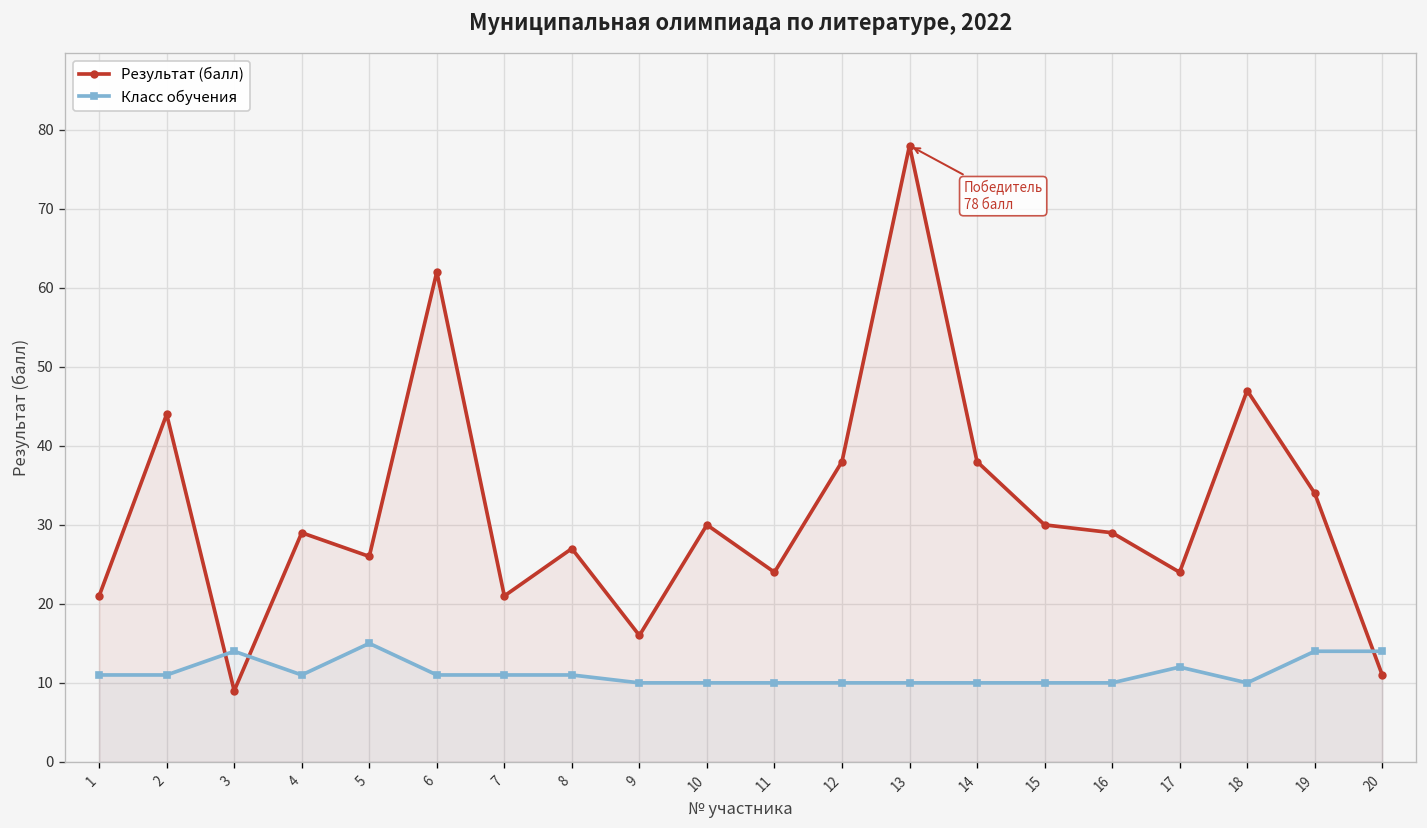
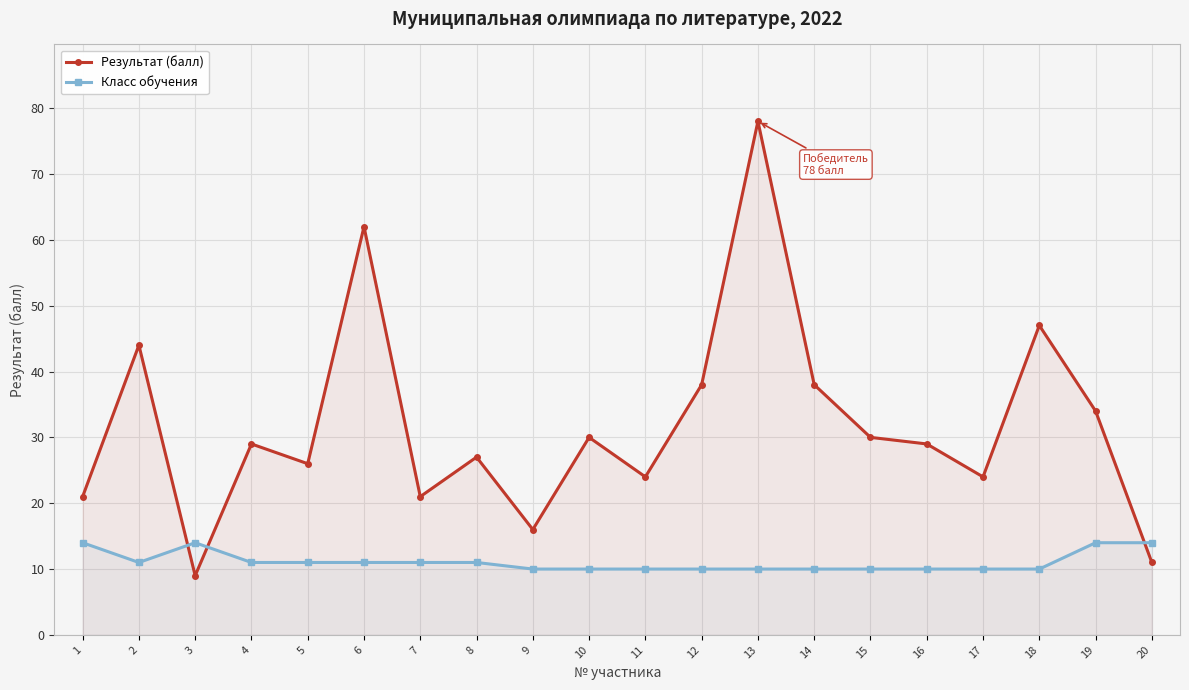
Класс обучения, 1: 11 -> 14
Класс обучения, 5: 15 -> 11
Класс обучения, 17: 12 -> 10
